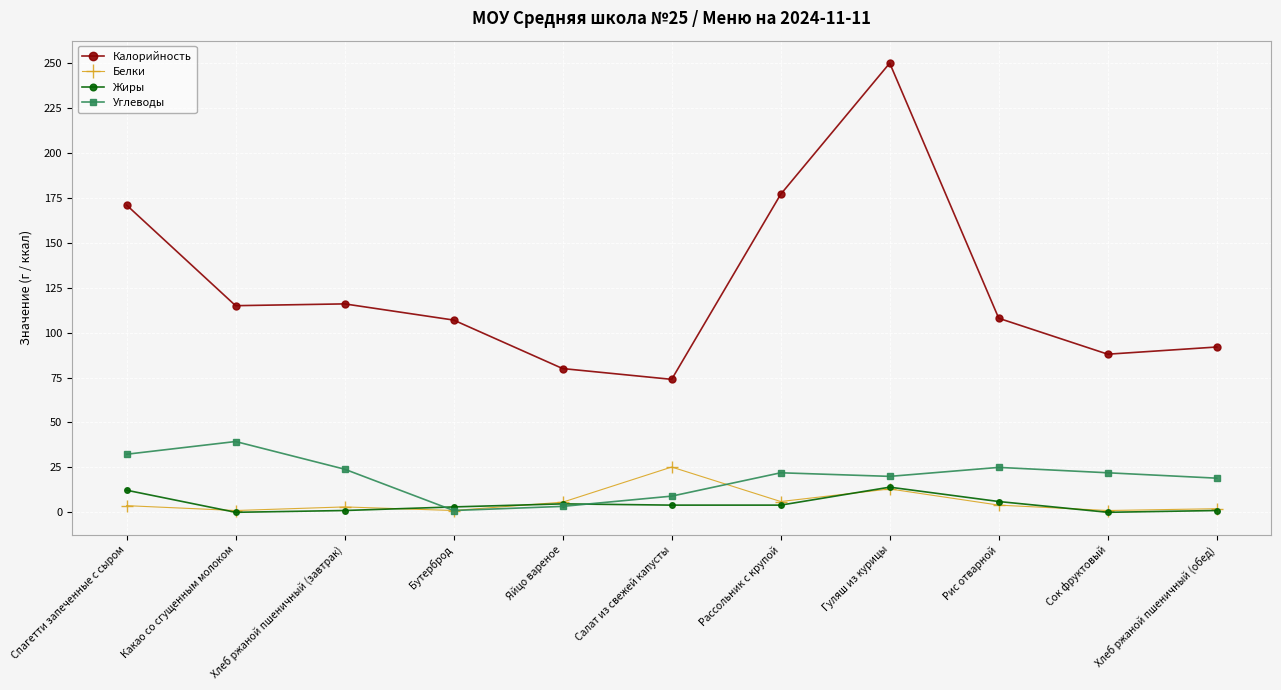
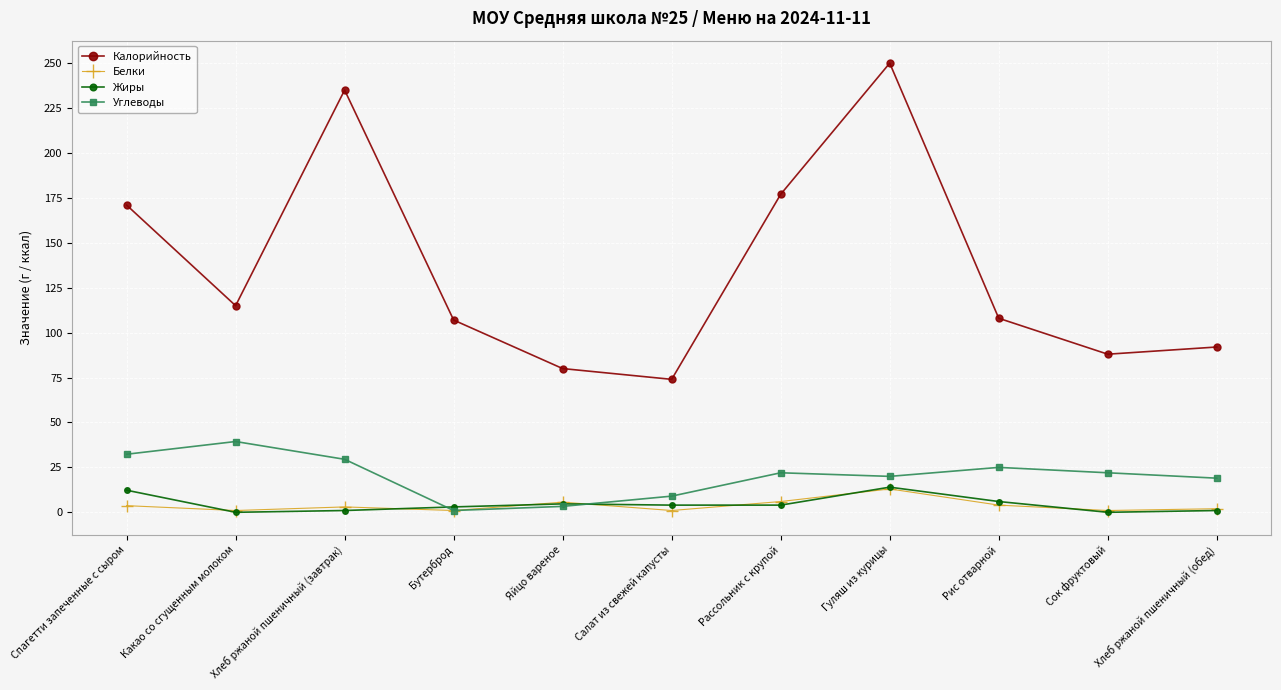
Калорийность, Хлеб ржаной пшеничный (завтрак): 116 -> 235
Углеводы, Хлеб ржаной пшеничный (завтрак): 24 -> 30
Белки, Салат из свежей капусты: 25 -> 1
